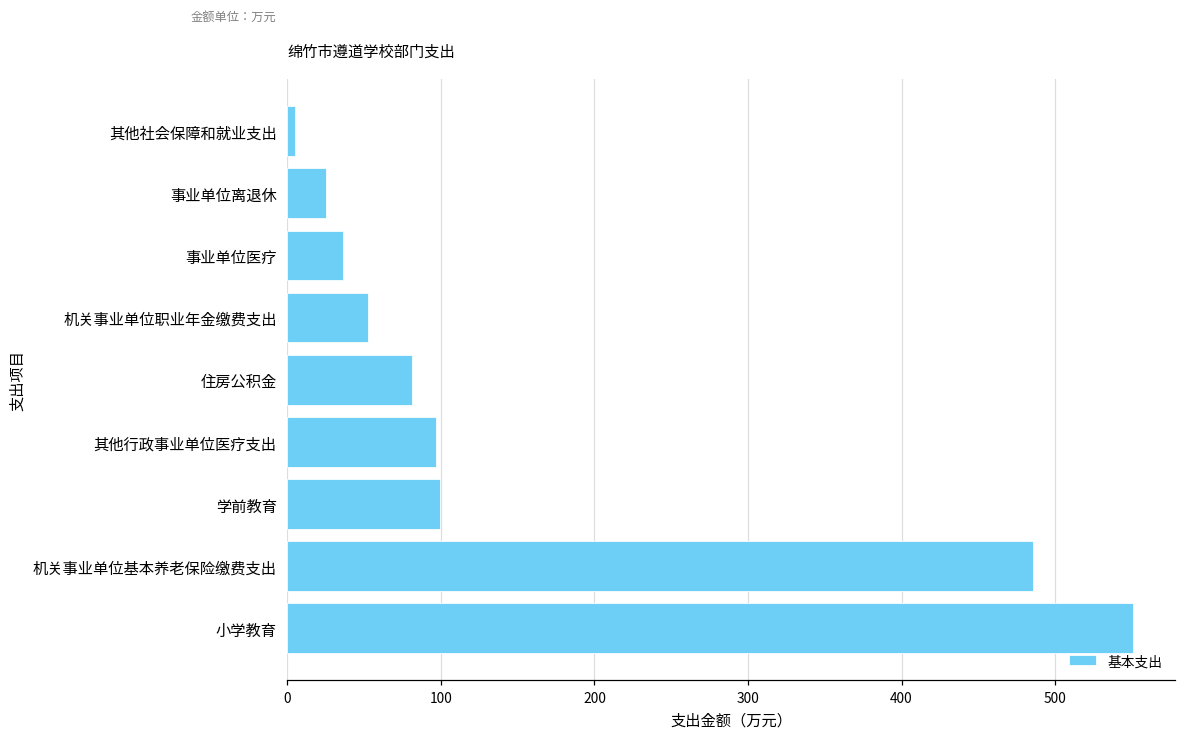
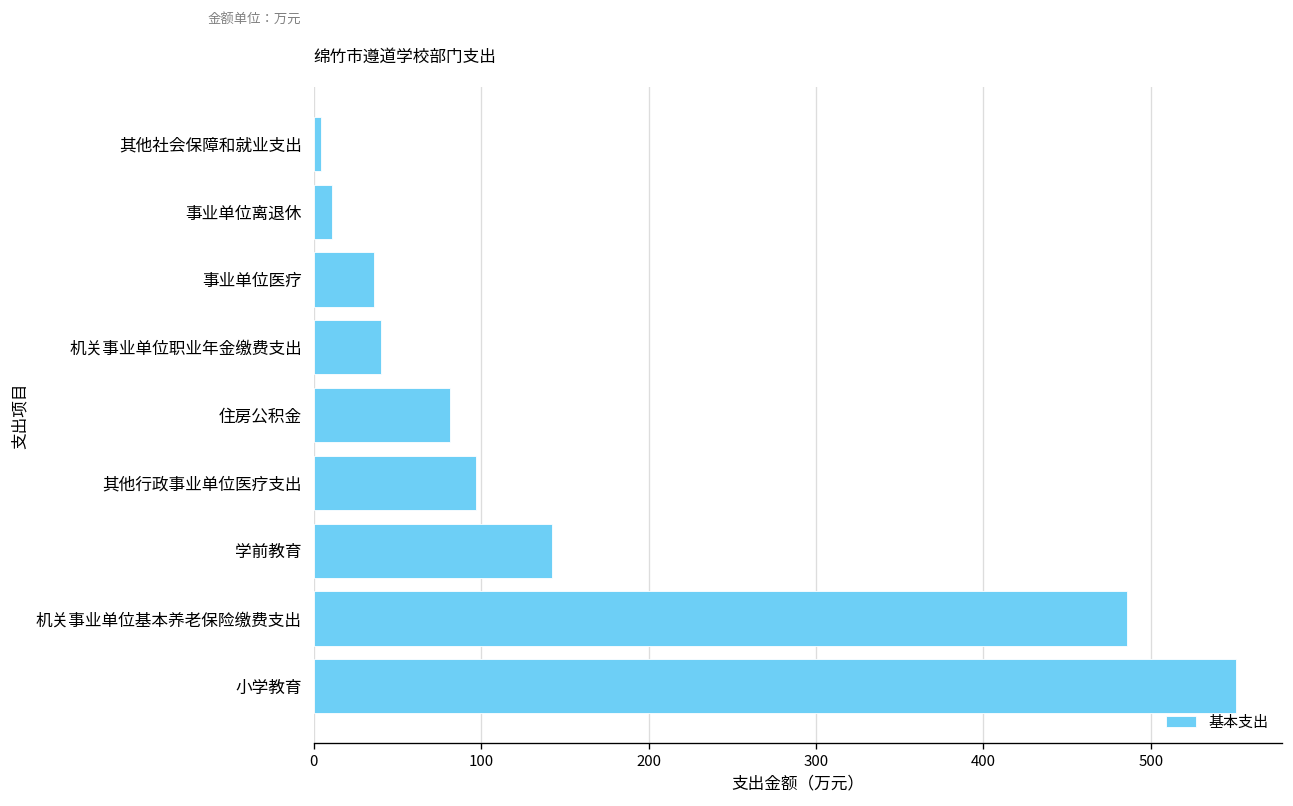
事业单位离退休: 25 -> 11
机关事业单位职业年金缴费支出: 52 -> 40
学前教育: 99 -> 143
